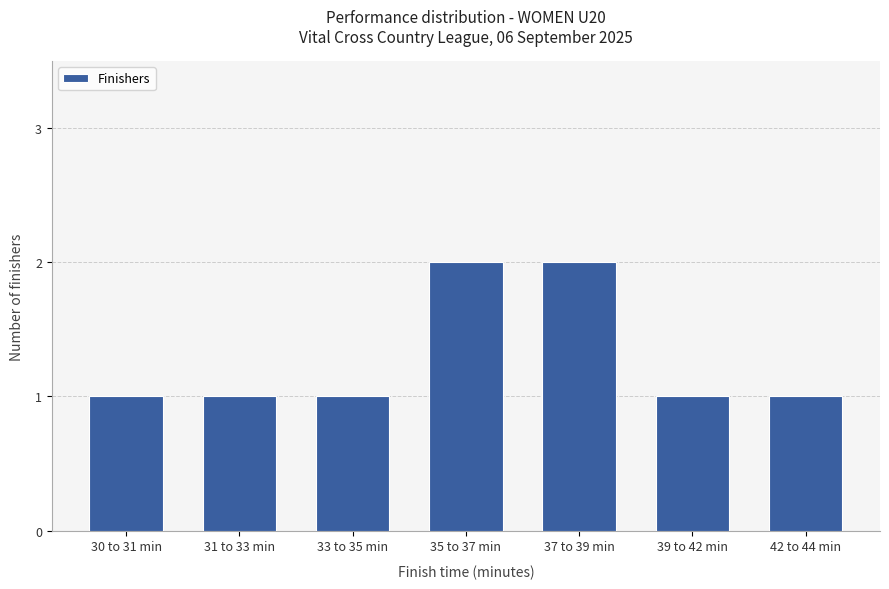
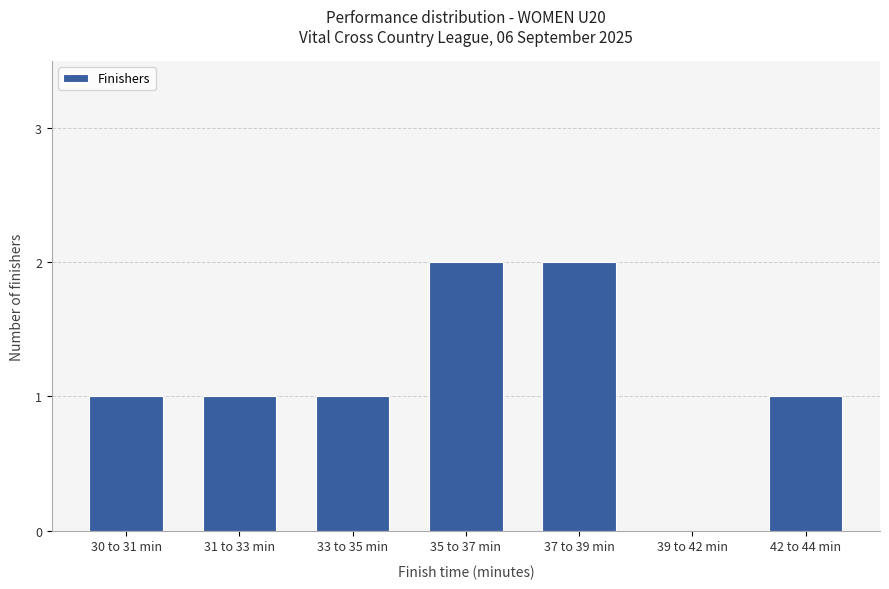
39 to 42 min: 1 -> 0
